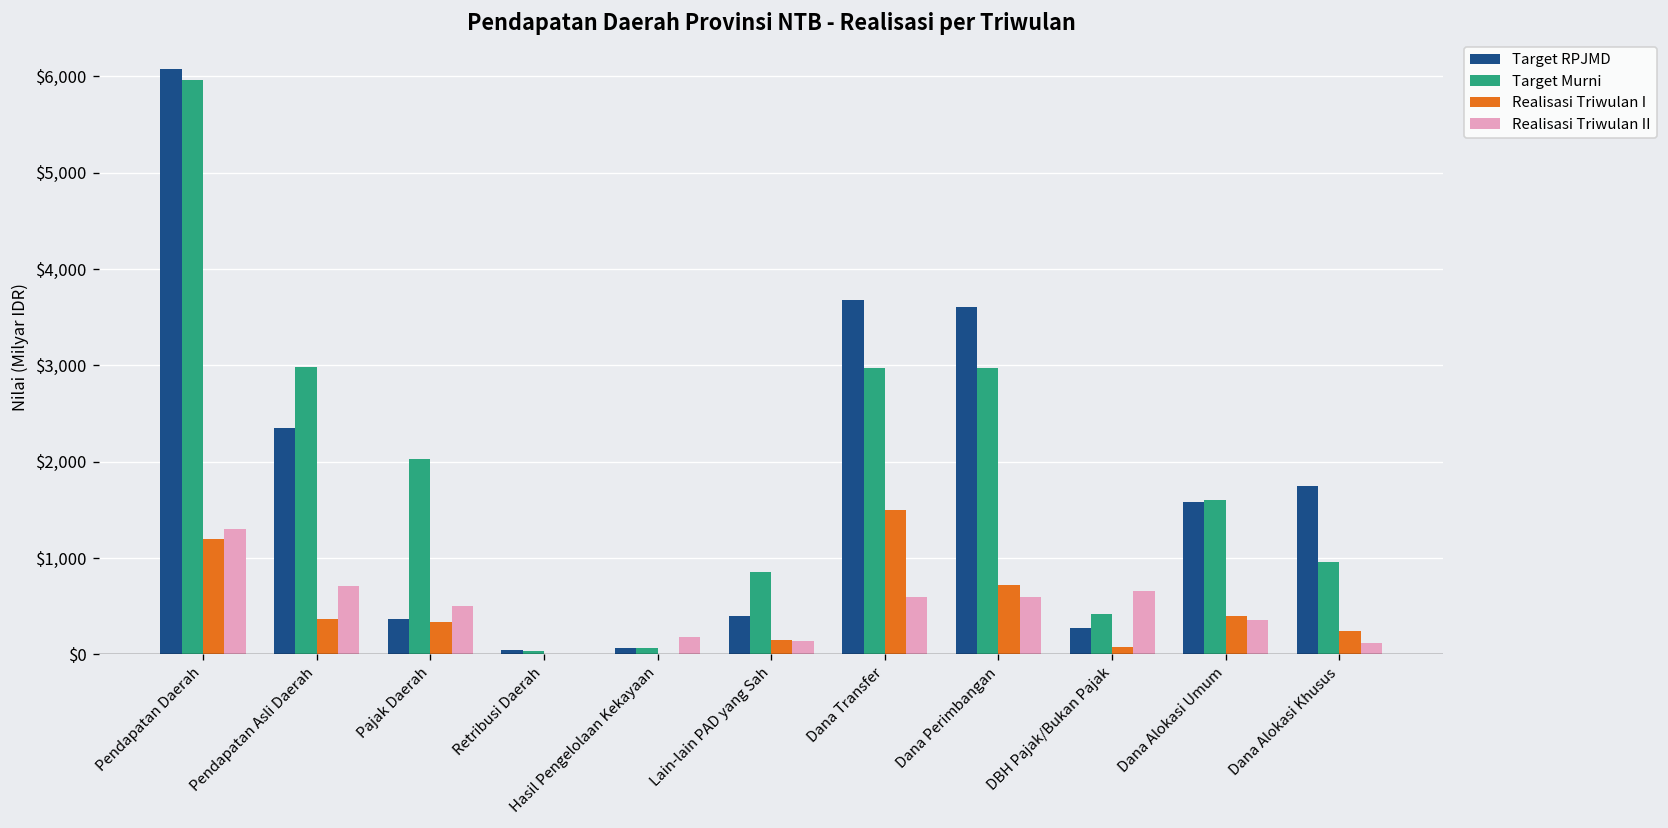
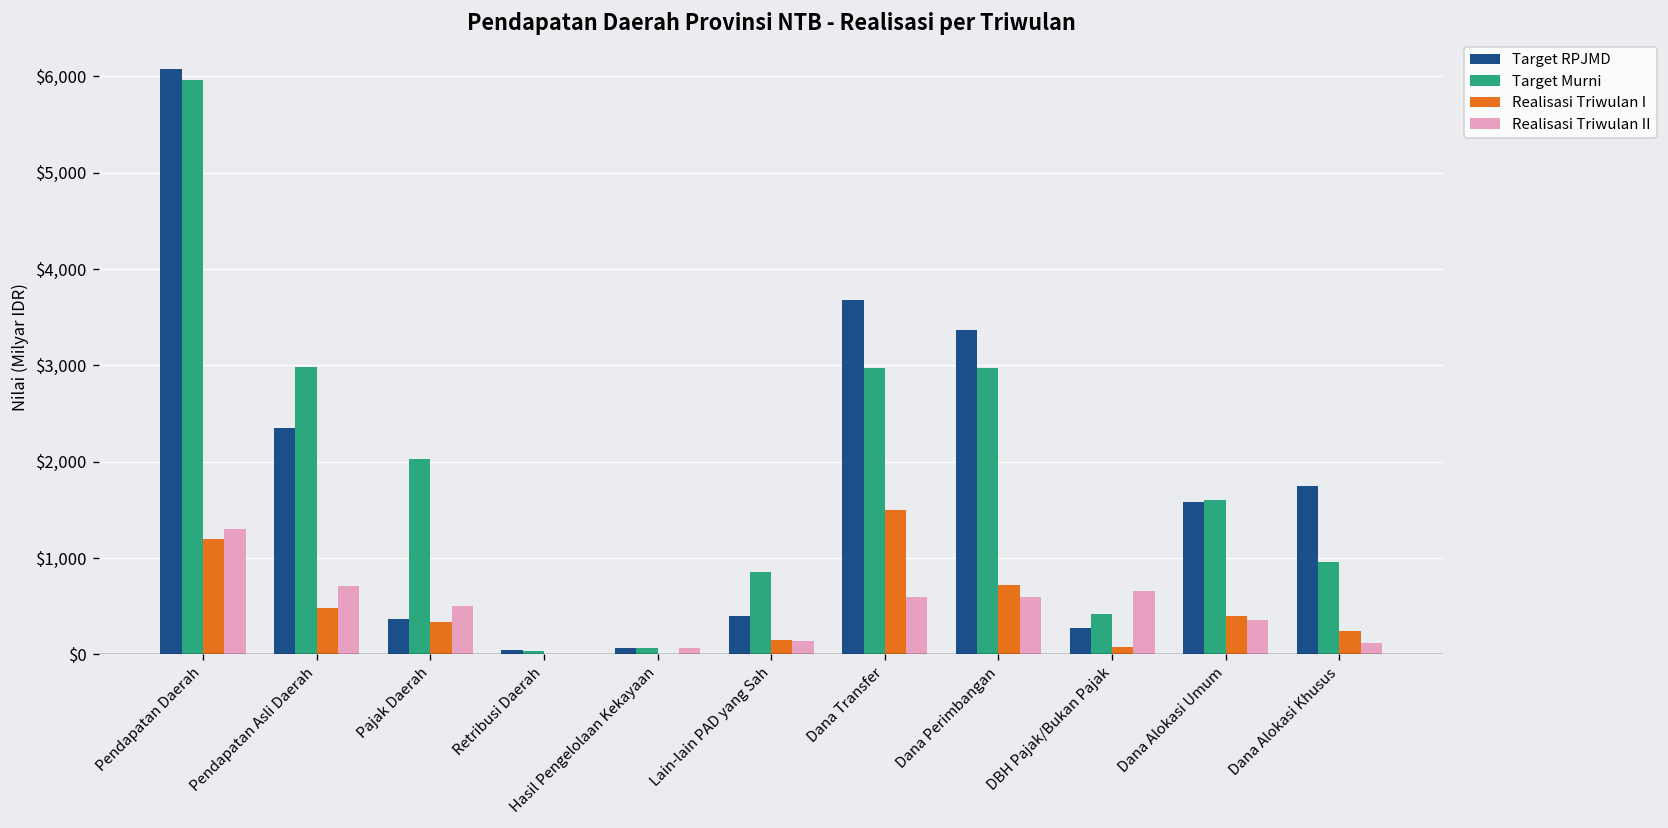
Realisasi Triwulan I, Pendapatan Asli Daerah: $400 -> $500
Realisasi Triwulan II, Hasil Pengelolaan Kekayaan: $200 -> $100
Target RPJMD, Dana Perimbangan: $3,600 -> $3,400
